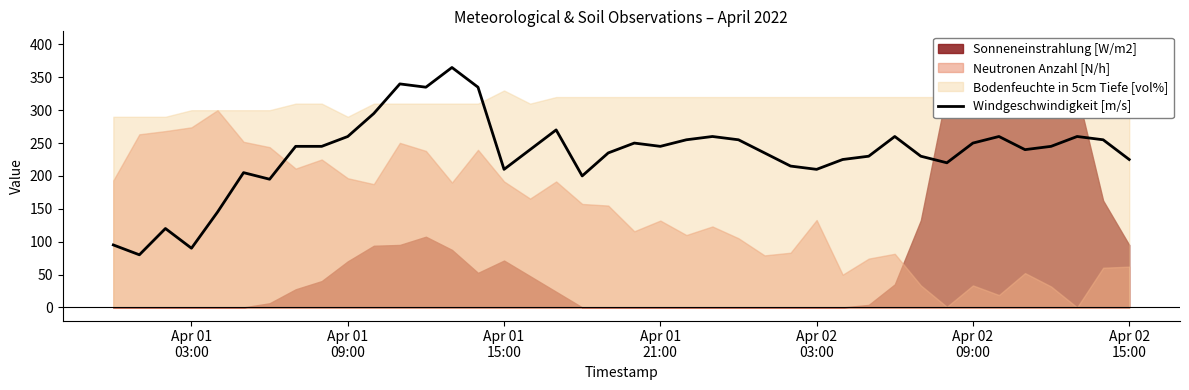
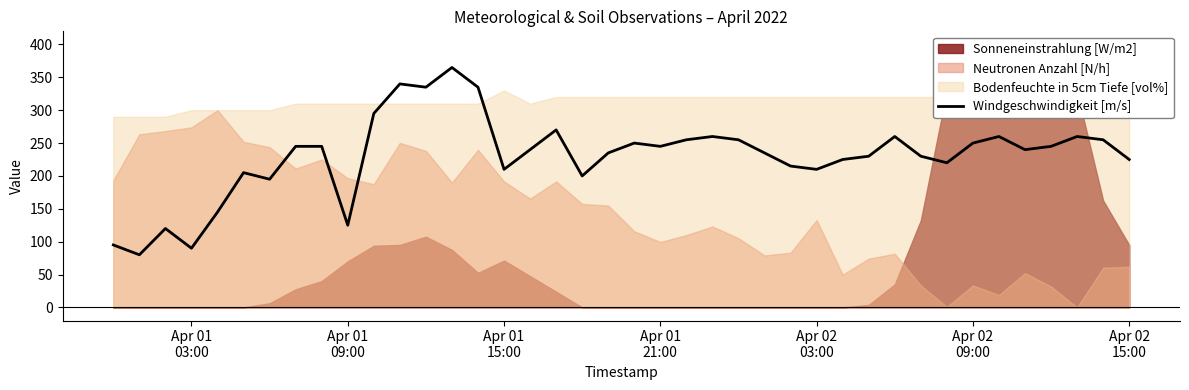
Windgeschwindigkeit [m/s], Apr 01 09:00: 260 -> 130
Bodenfeuchte in 5cm Tiefe [vol%], Apr 01 09:00: 290 -> 310
Neutronen Anzahl [N/h], Apr 01 21:00: 130 -> 100
